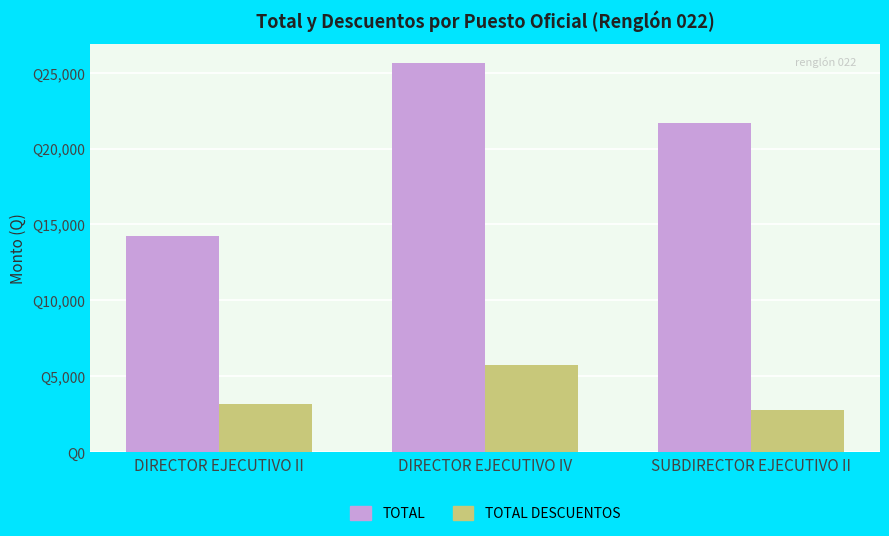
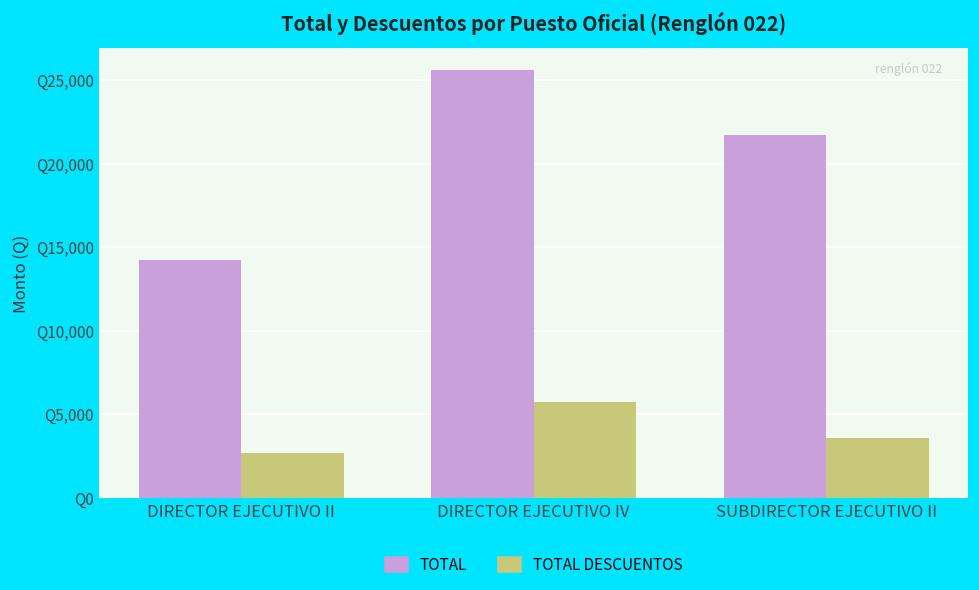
TOTAL DESCUENTOS, DIRECTOR EJECUTIVO II: Q3,200 -> Q2,700
TOTAL DESCUENTOS, SUBDIRECTOR EJECUTIVO II: Q2,800 -> Q3,600
